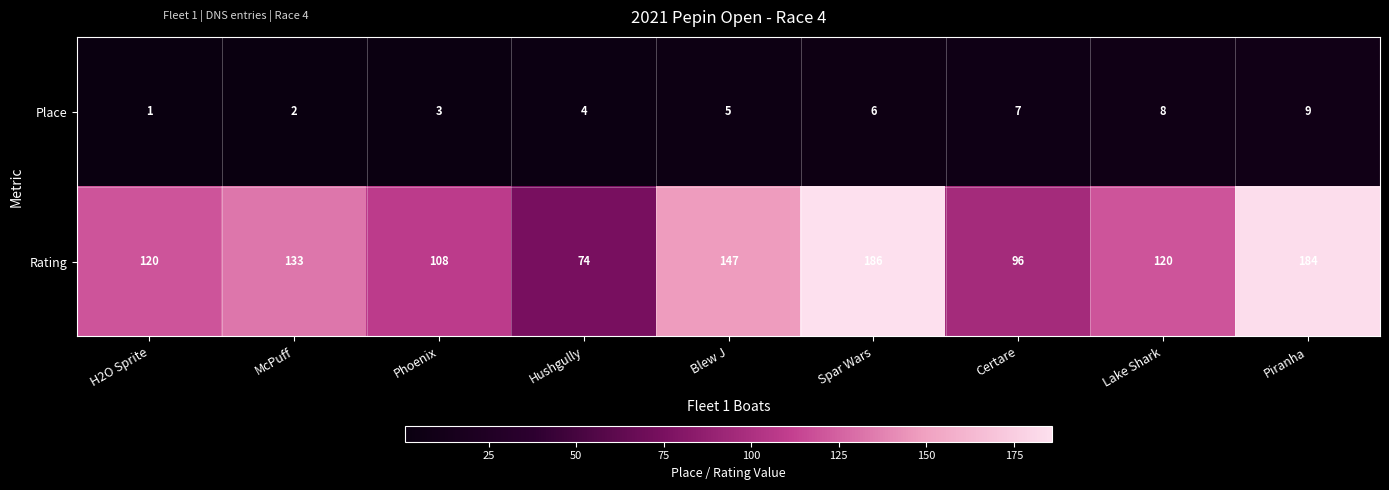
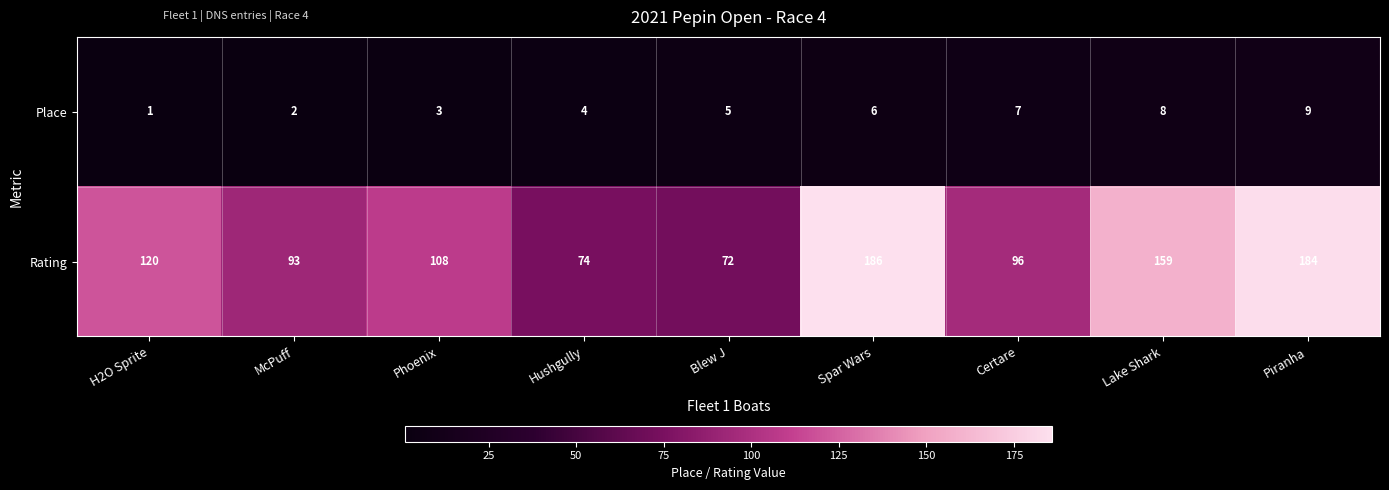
Rating, McPuff: 133 -> 93
Rating, Blew J: 147 -> 72
Rating, Lake Shark: 120 -> 159
